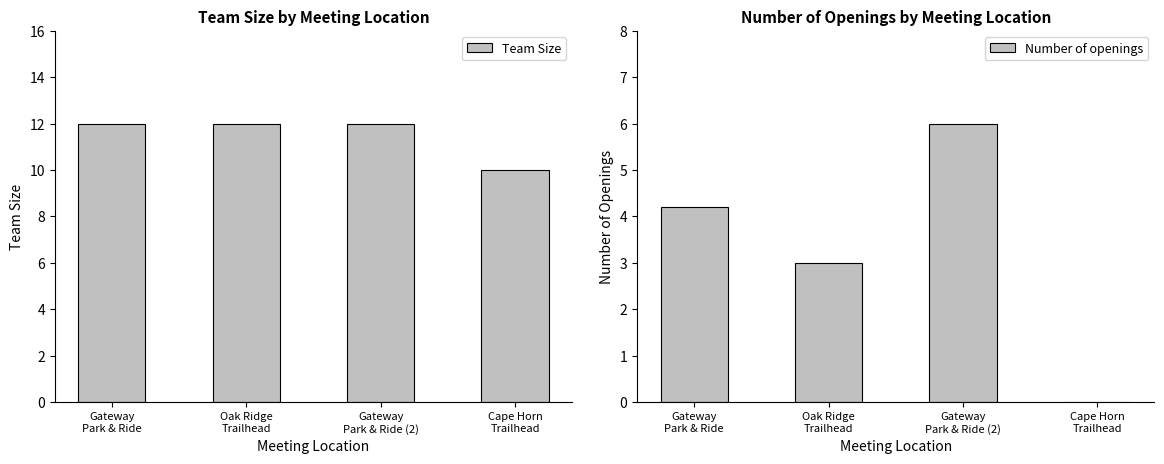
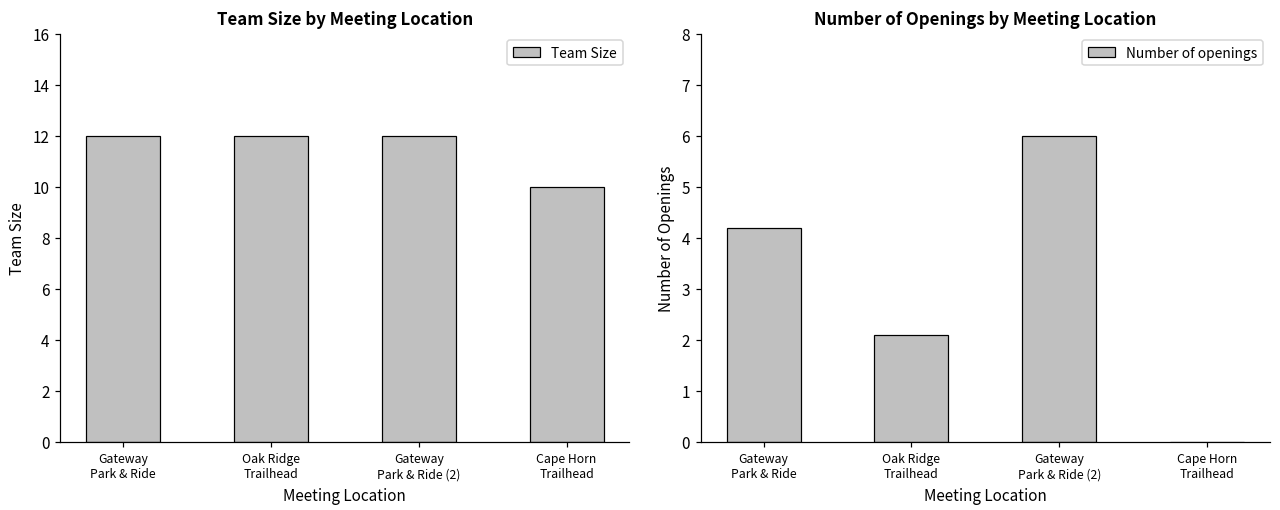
Number of Openings by Meeting Location, Oak Ridge Trailhead: 3.0 -> 2.1
